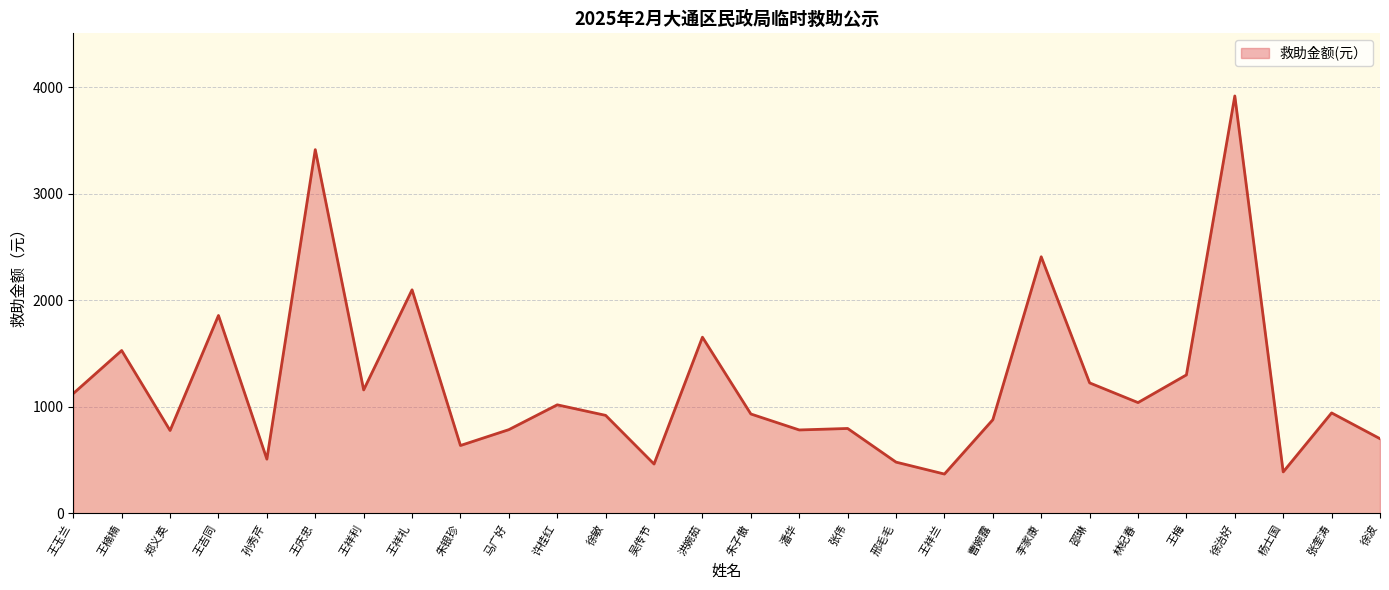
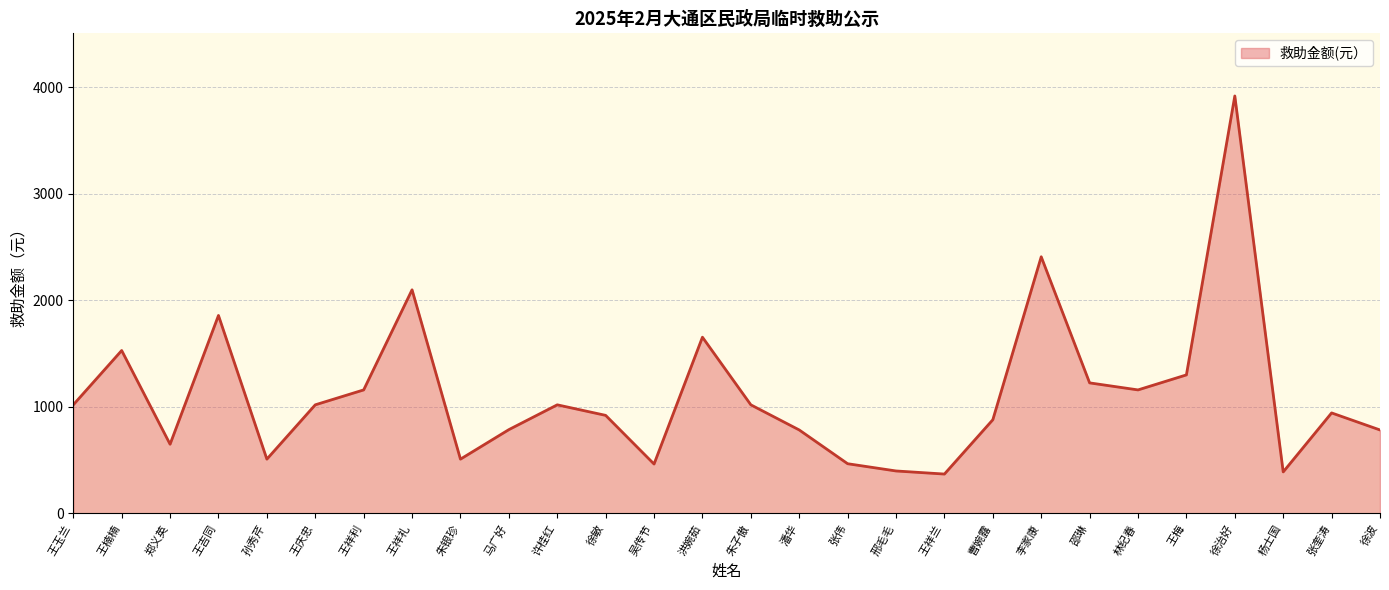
王玉兰: 1130 -> 1020
郑义英: 780 -> 650
王庆忠: 3420 -> 1020
朱银珍: 640 -> 510
朱子傲: 930 -> 1020
张伟: 800 -> 470
邢毛毛: 480 -> 400
林纪春: 1040 -> 1160
徐波: 700 -> 780
